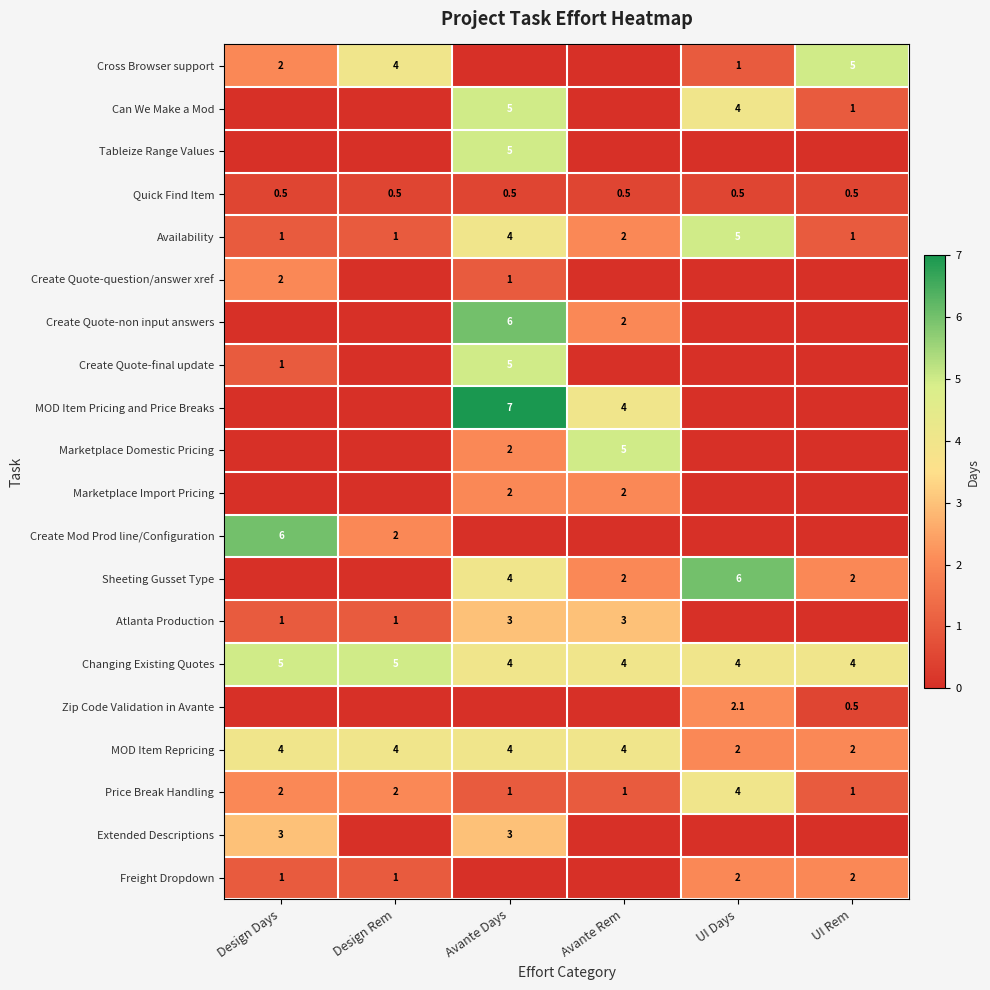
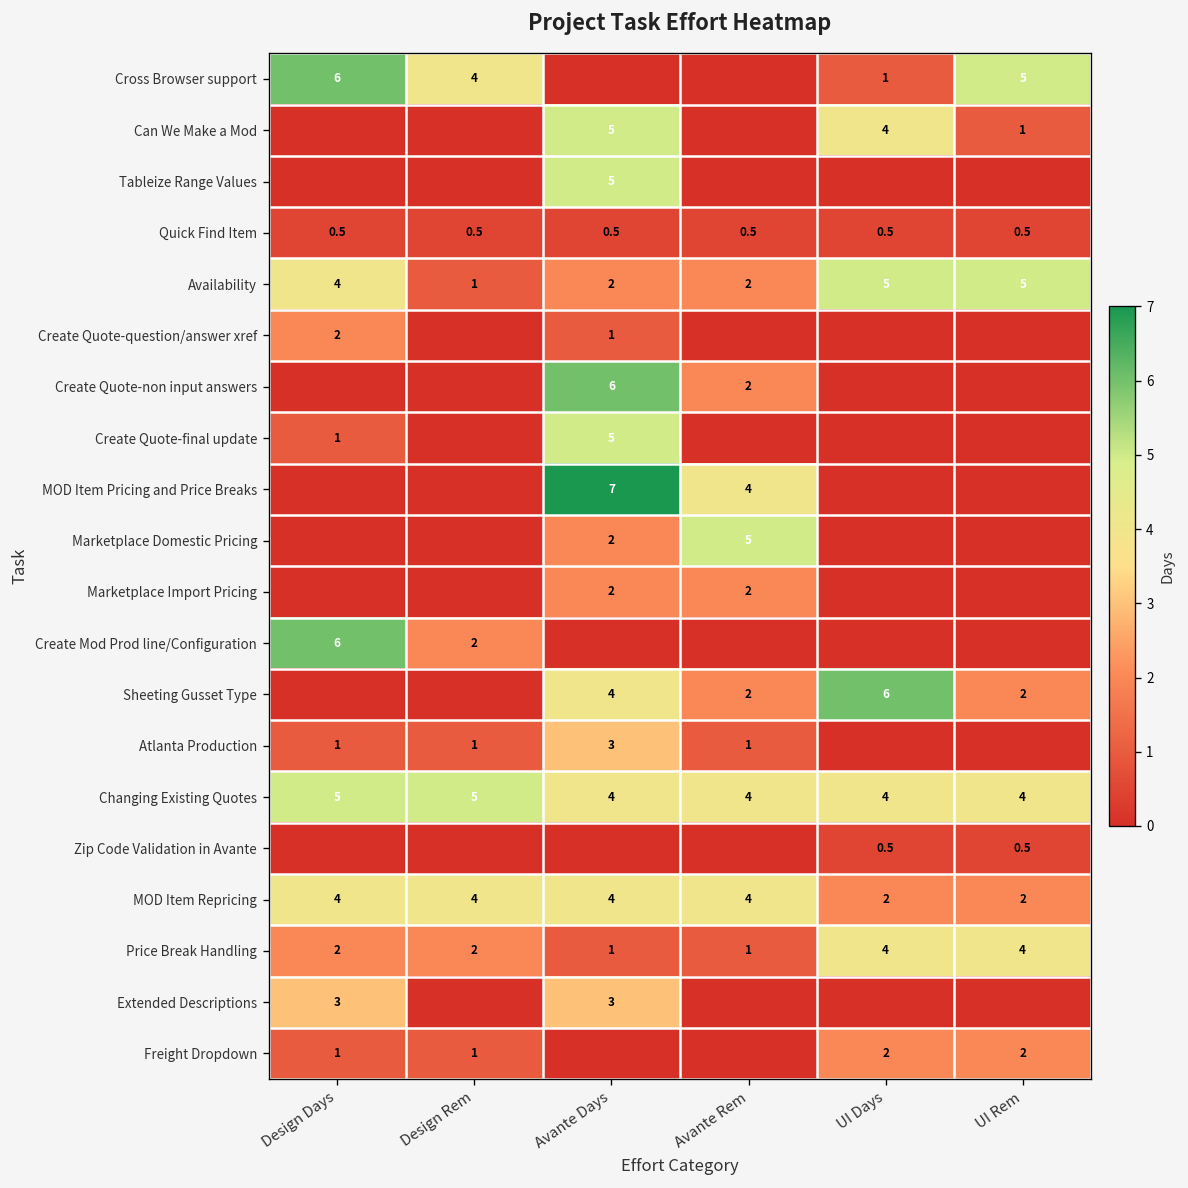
Cross Browser support, Design Days: 2 -> 6
Availability, Design Days: 1 -> 4
Availability, Avante Days: 4 -> 2
Availability, UI Rem: 1 -> 5
Atlanta Production, Avante Rem: 3 -> 1
Zip Code Validation in Avante, UI Days: 2.1 -> 0.5
Price Break Handling, UI Rem: 1 -> 4
